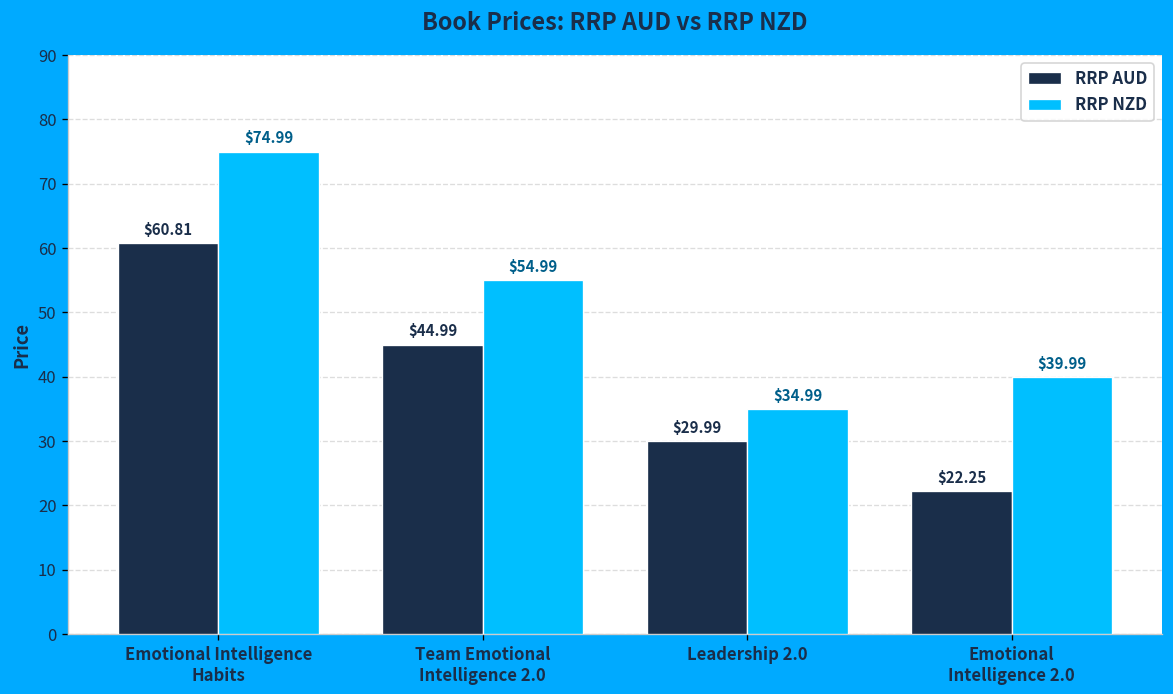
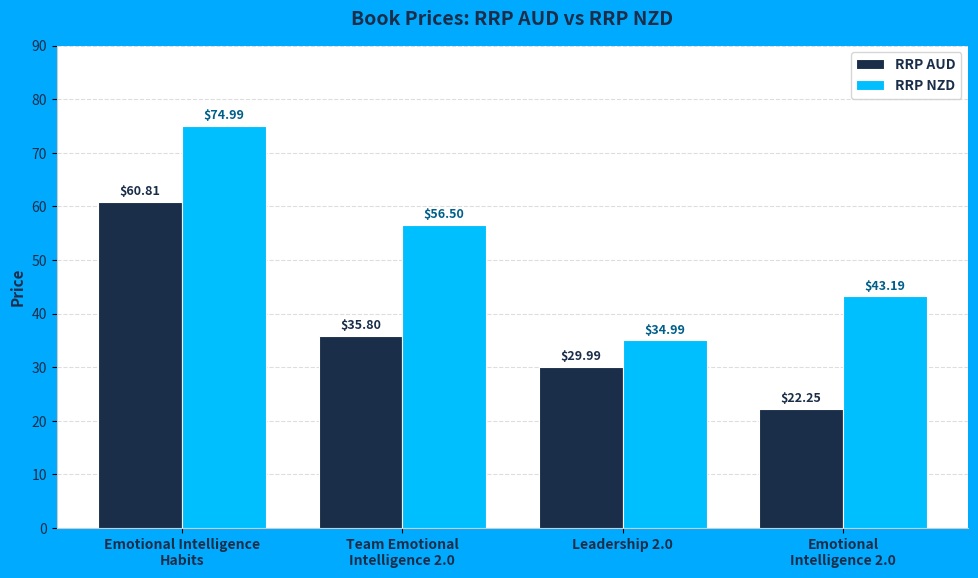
RRP AUD, Team Emotional Intelligence 2.0: $44.99 -> $35.80
RRP NZD, Team Emotional Intelligence 2.0: $54.99 -> $56.50
RRP NZD, Emotional Intelligence 2.0: $39.99 -> $43.19
